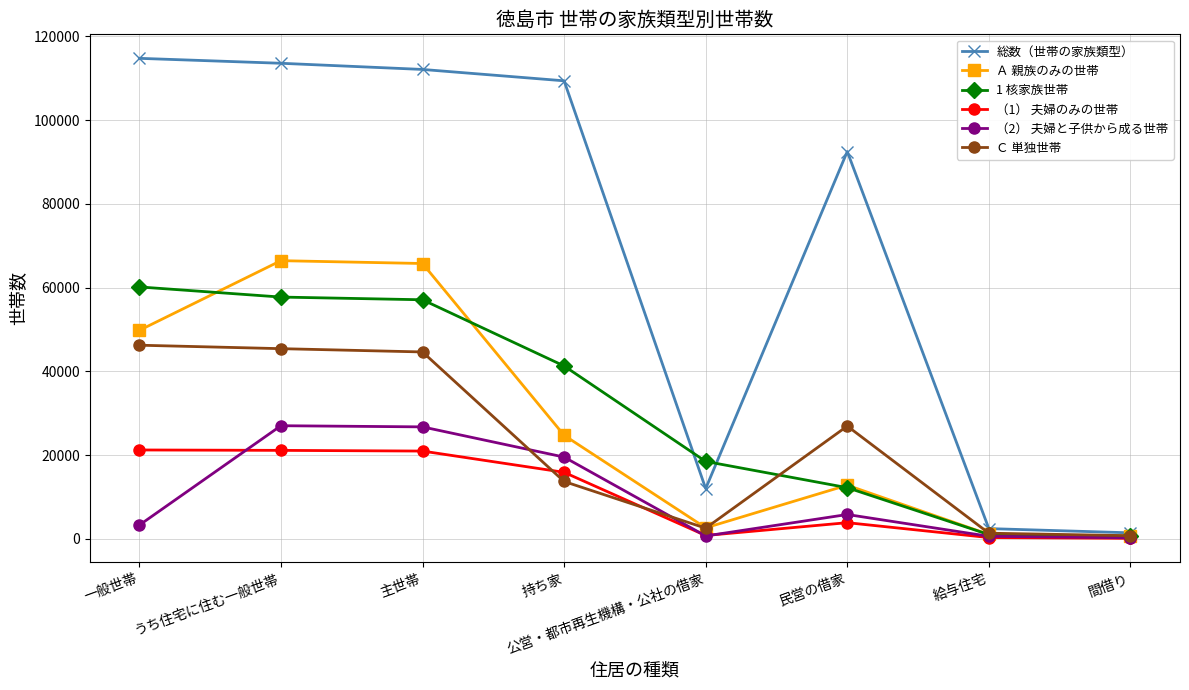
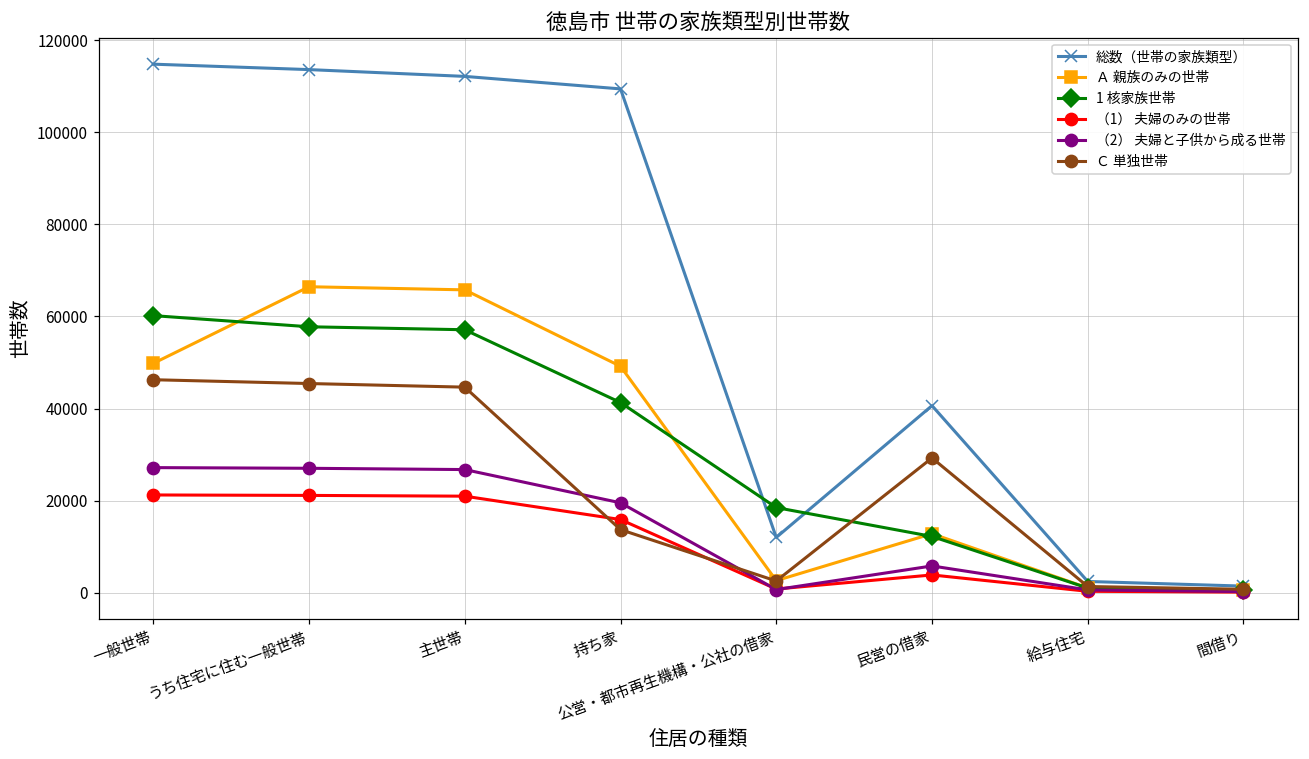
（2） 夫婦と子供から成る世帯, 一般世帯: 3000 -> 27000
Ａ 親族のみの世帯, 持ち家: 25000 -> 49000
総数（世帯の家族類型）, 民営の借家: 93000 -> 41000
Ｃ 単独世帯, 民営の借家: 27000 -> 29000
